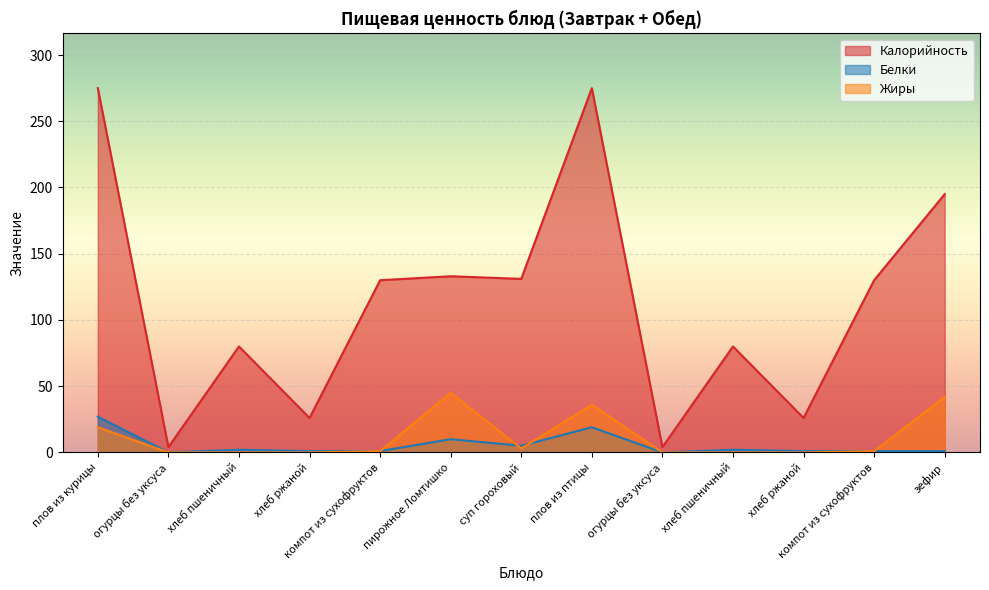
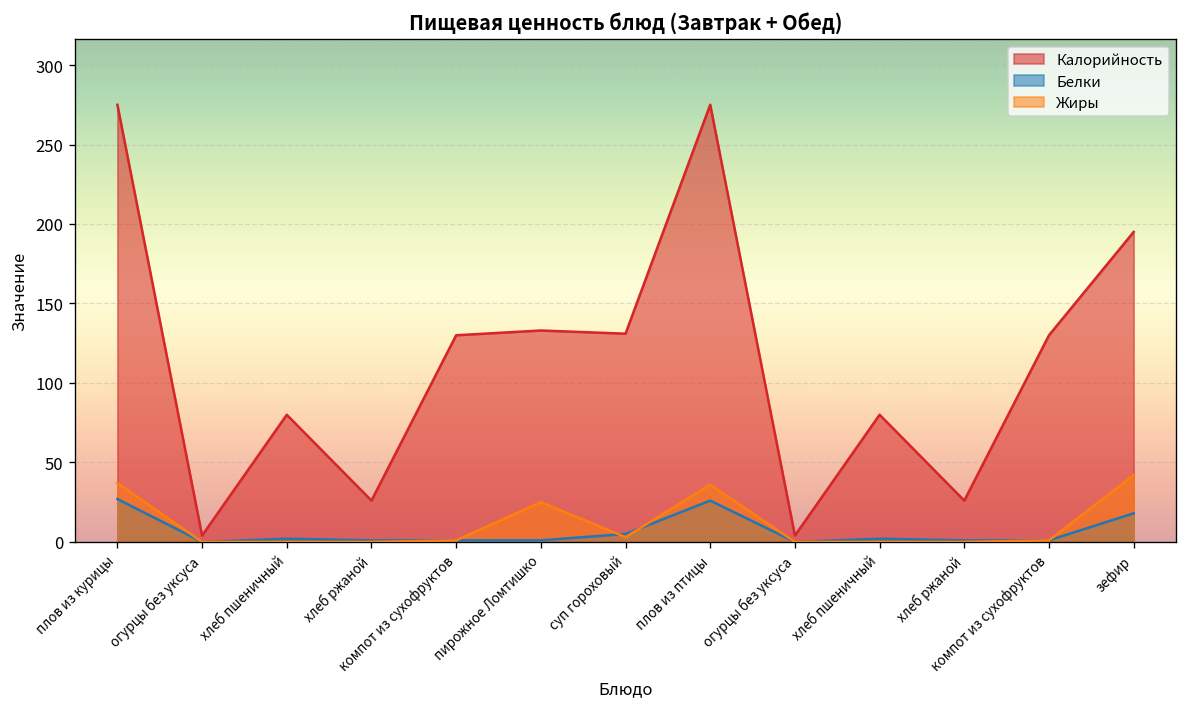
Жиры, плов из курицы: 19 -> 37
Белки, пирожное Ломтишко: 10 -> 1
Жиры, пирожное Ломтишко: 45 -> 25
Белки, плов из птицы: 19 -> 26
Белки, зефир: 1 -> 18
